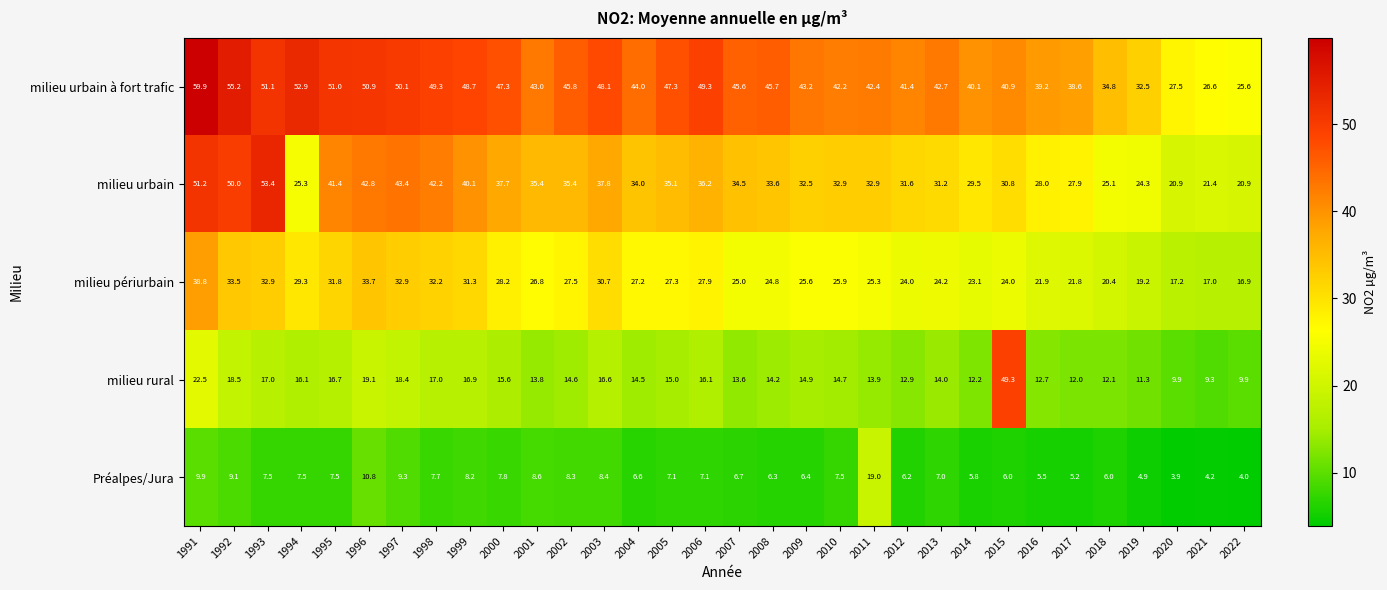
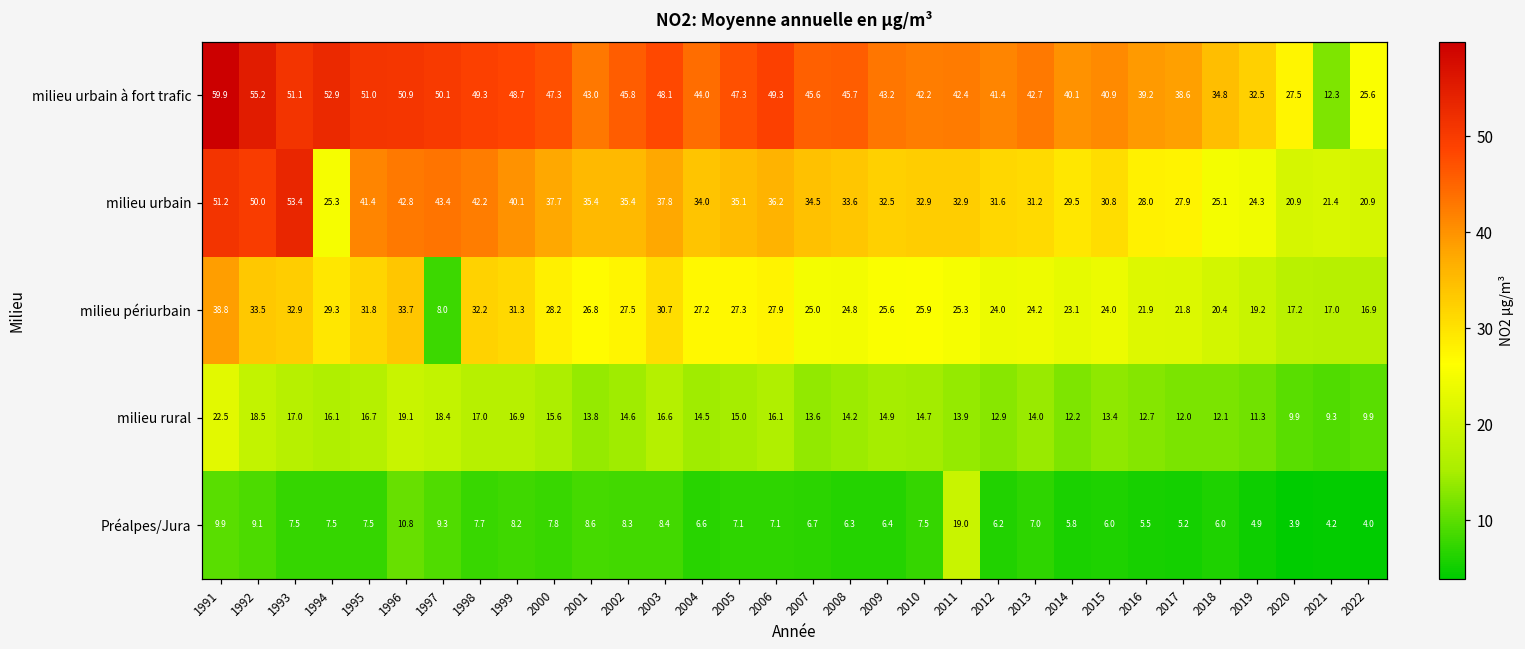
milieu urbain à fort trafic, 2021: 26.6 -> 12.3
milieu périurbain, 1997: 32.9 -> 8.0
milieu rural, 2015: 49.3 -> 13.4
